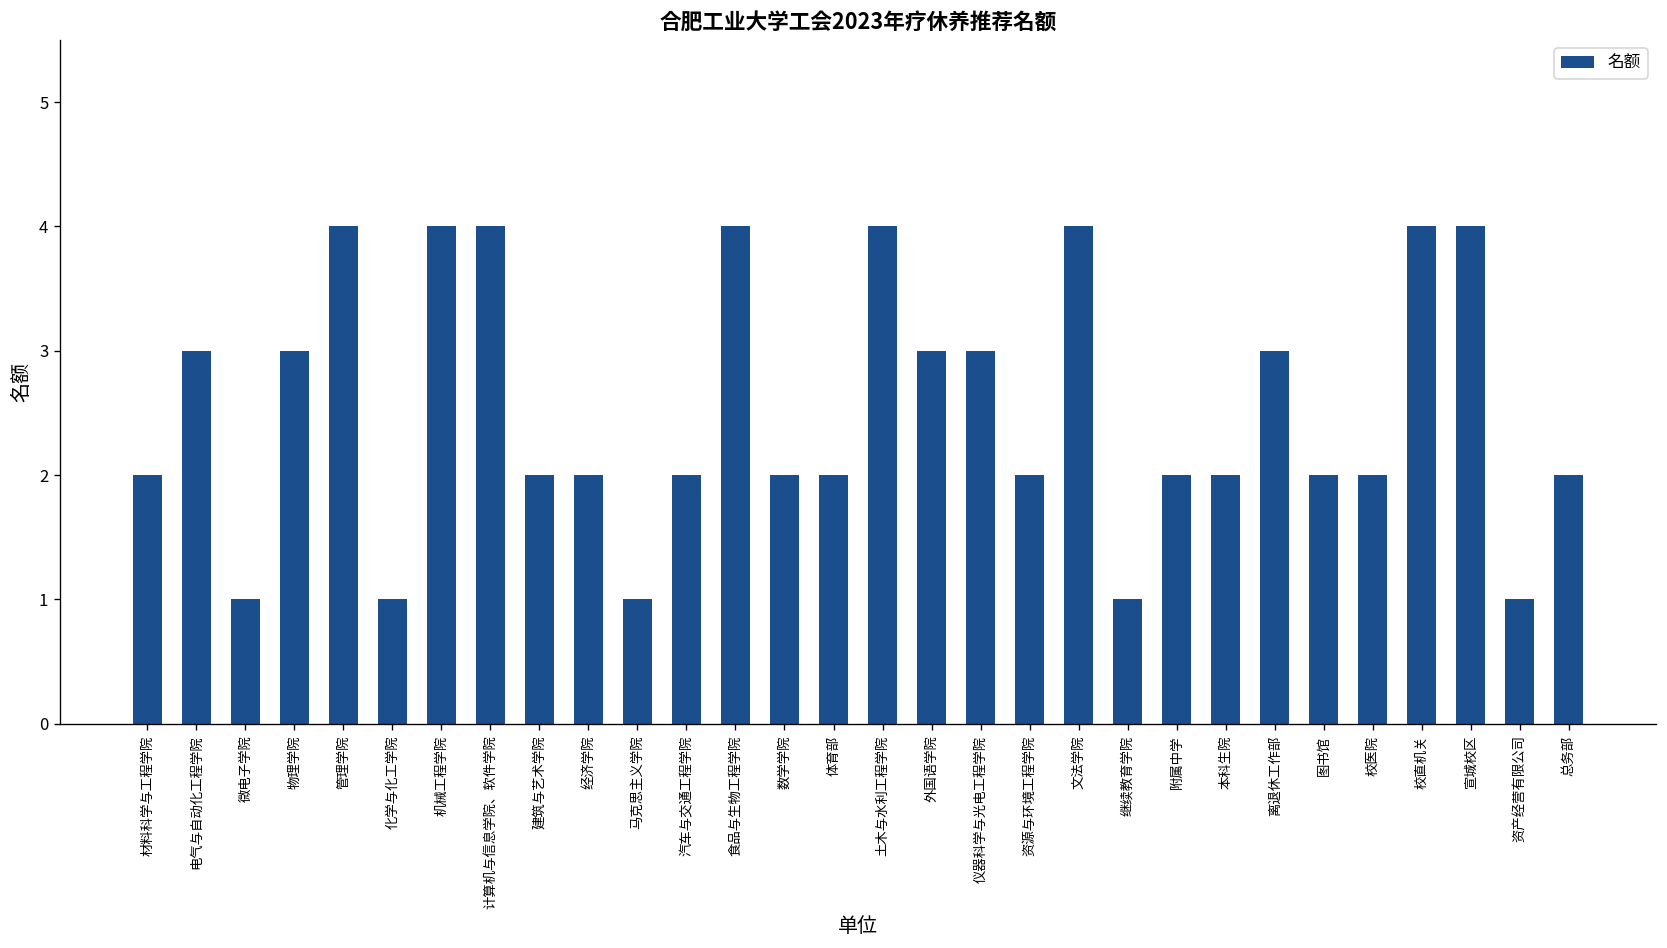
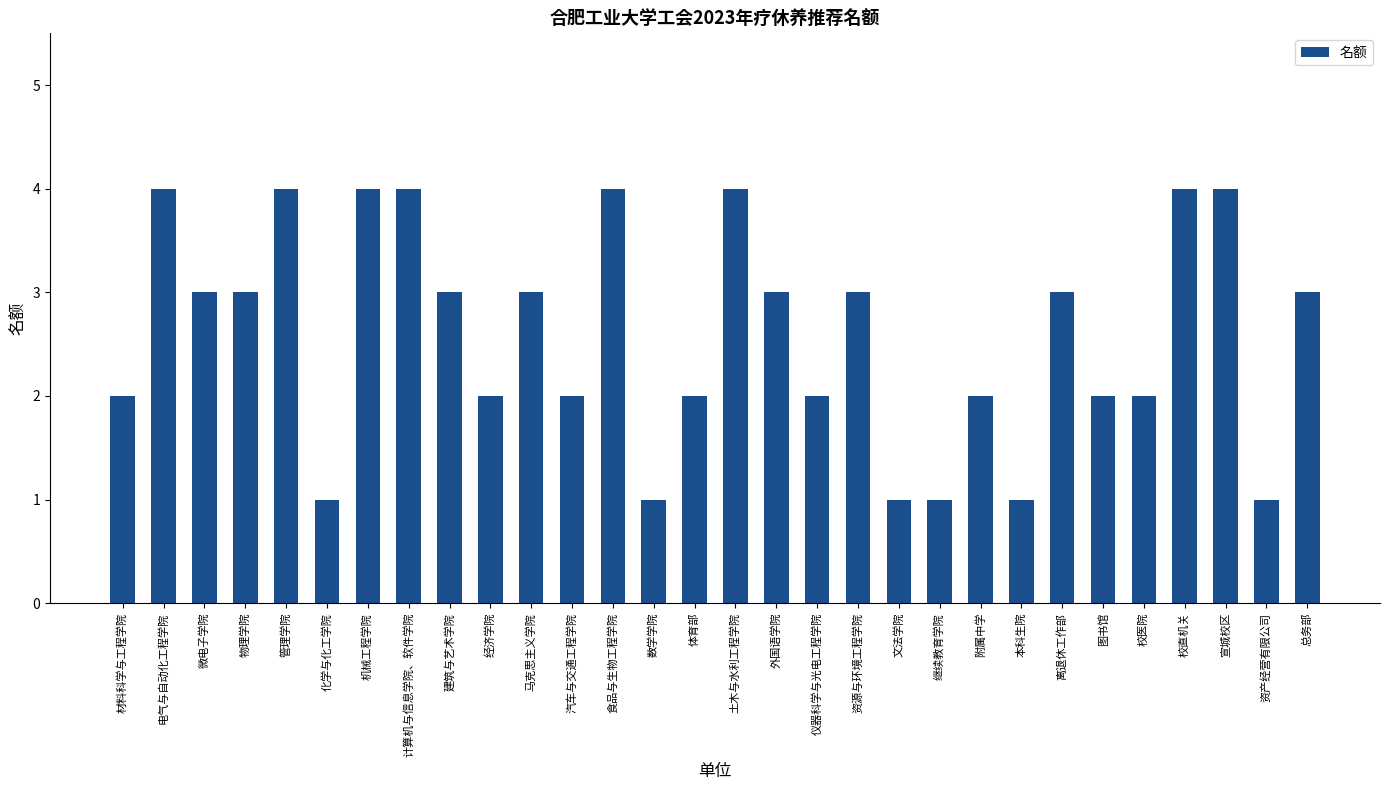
电气与自动化工程学院: 3 -> 4
微电子学院: 1 -> 3
建筑与艺术学院: 2 -> 3
马克思主义学院: 1 -> 3
数学学院: 2 -> 1
仪器科学与光电工程学院: 3 -> 2
资源与环境工程学院: 2 -> 3
文法学院: 4 -> 1
本科生院: 2 -> 1
总务部: 2 -> 3
